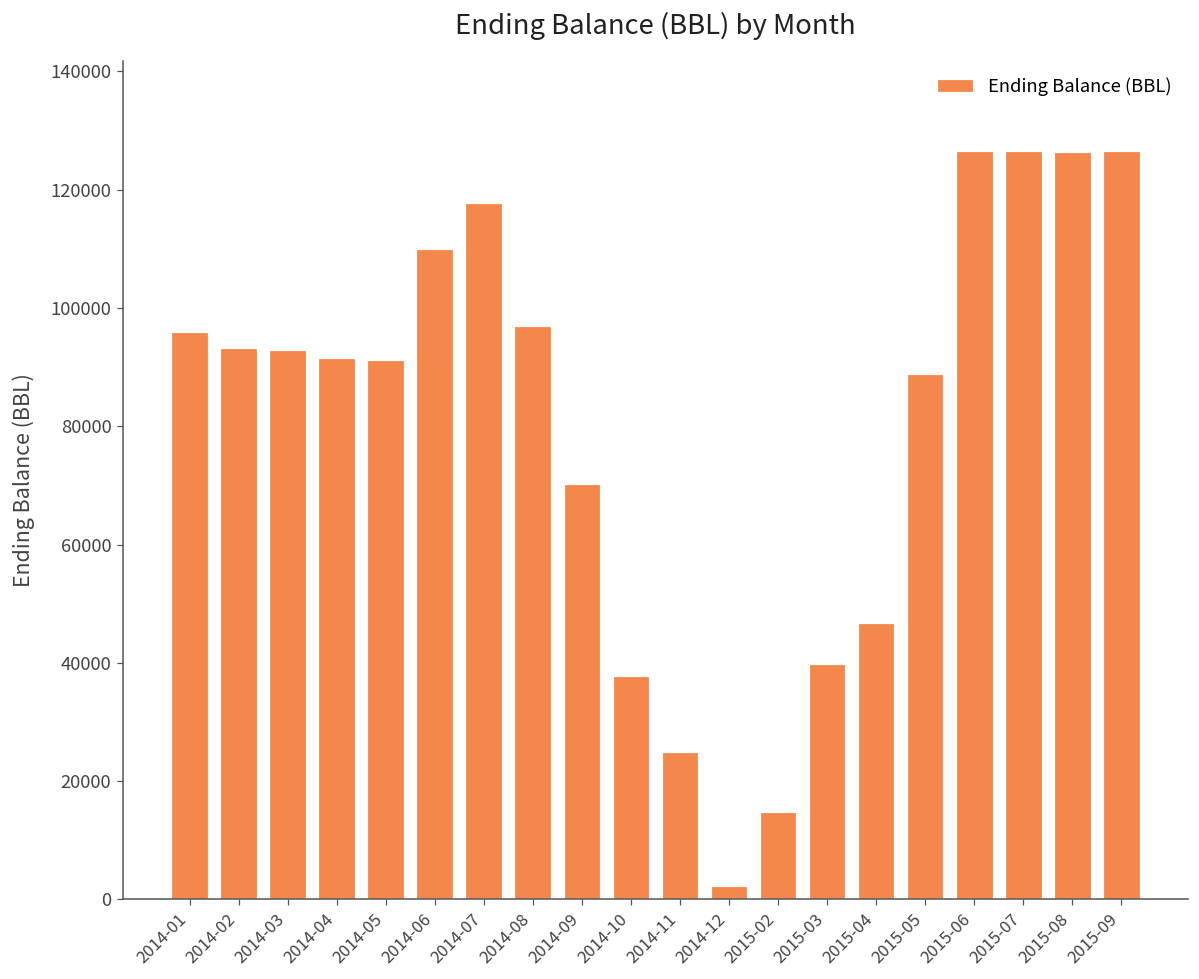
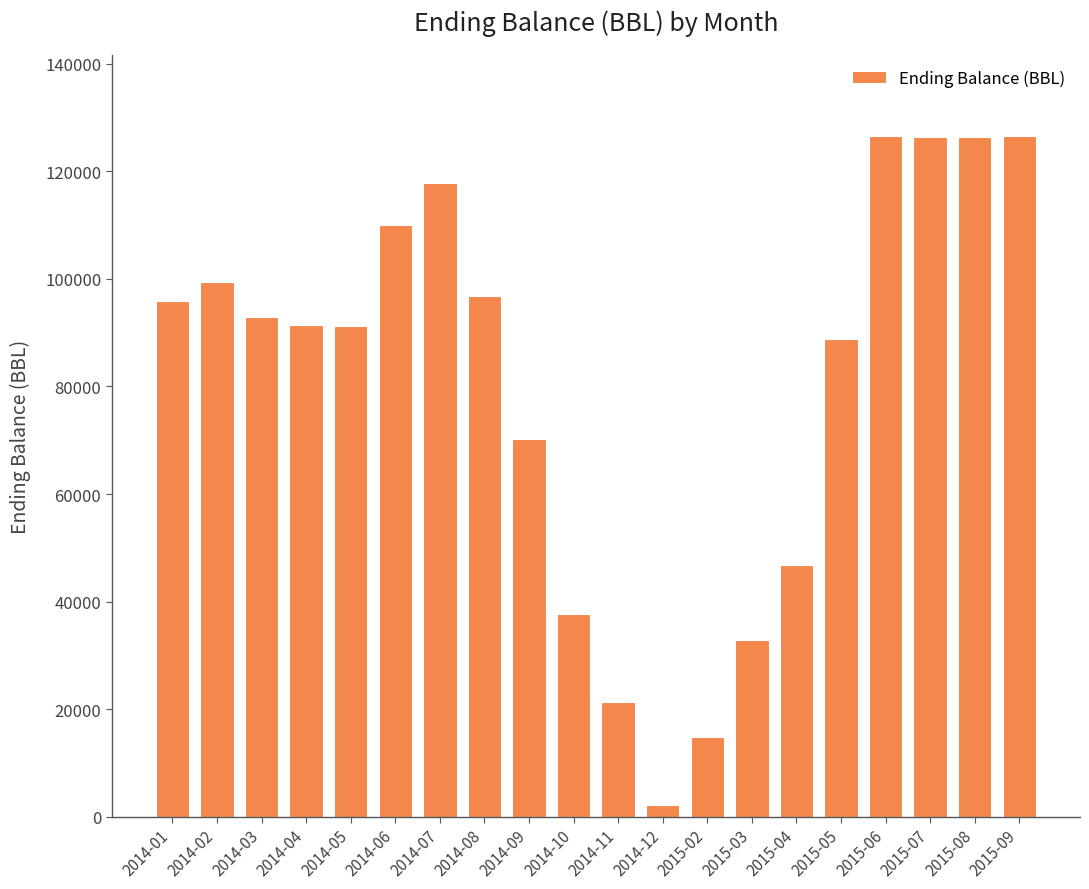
2014-02: 93000 -> 99000
2014-11: 25000 -> 21000
2015-03: 40000 -> 33000
